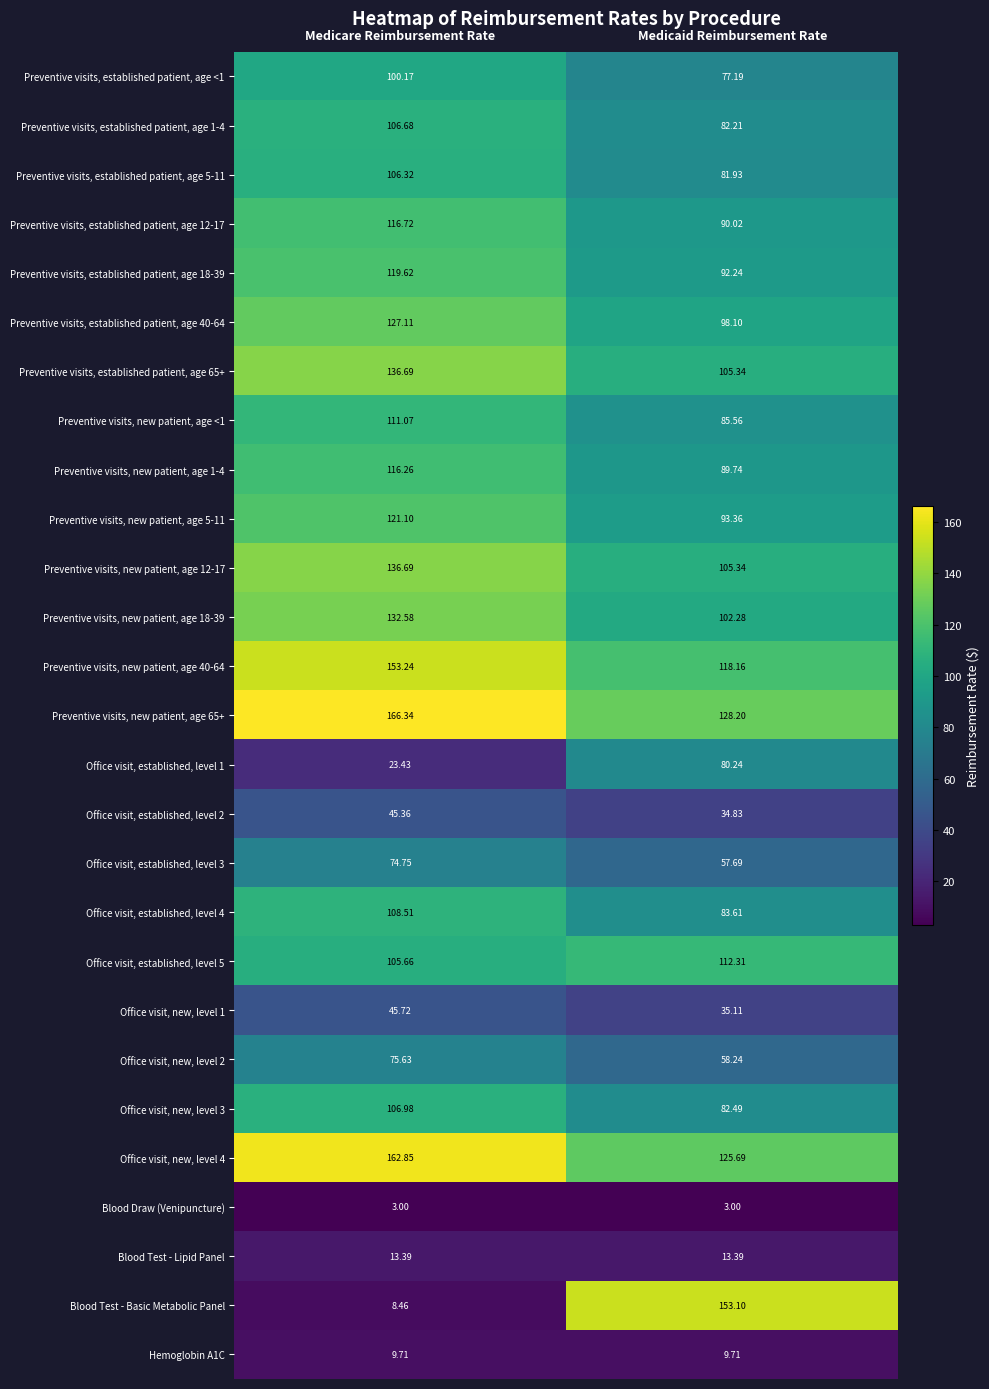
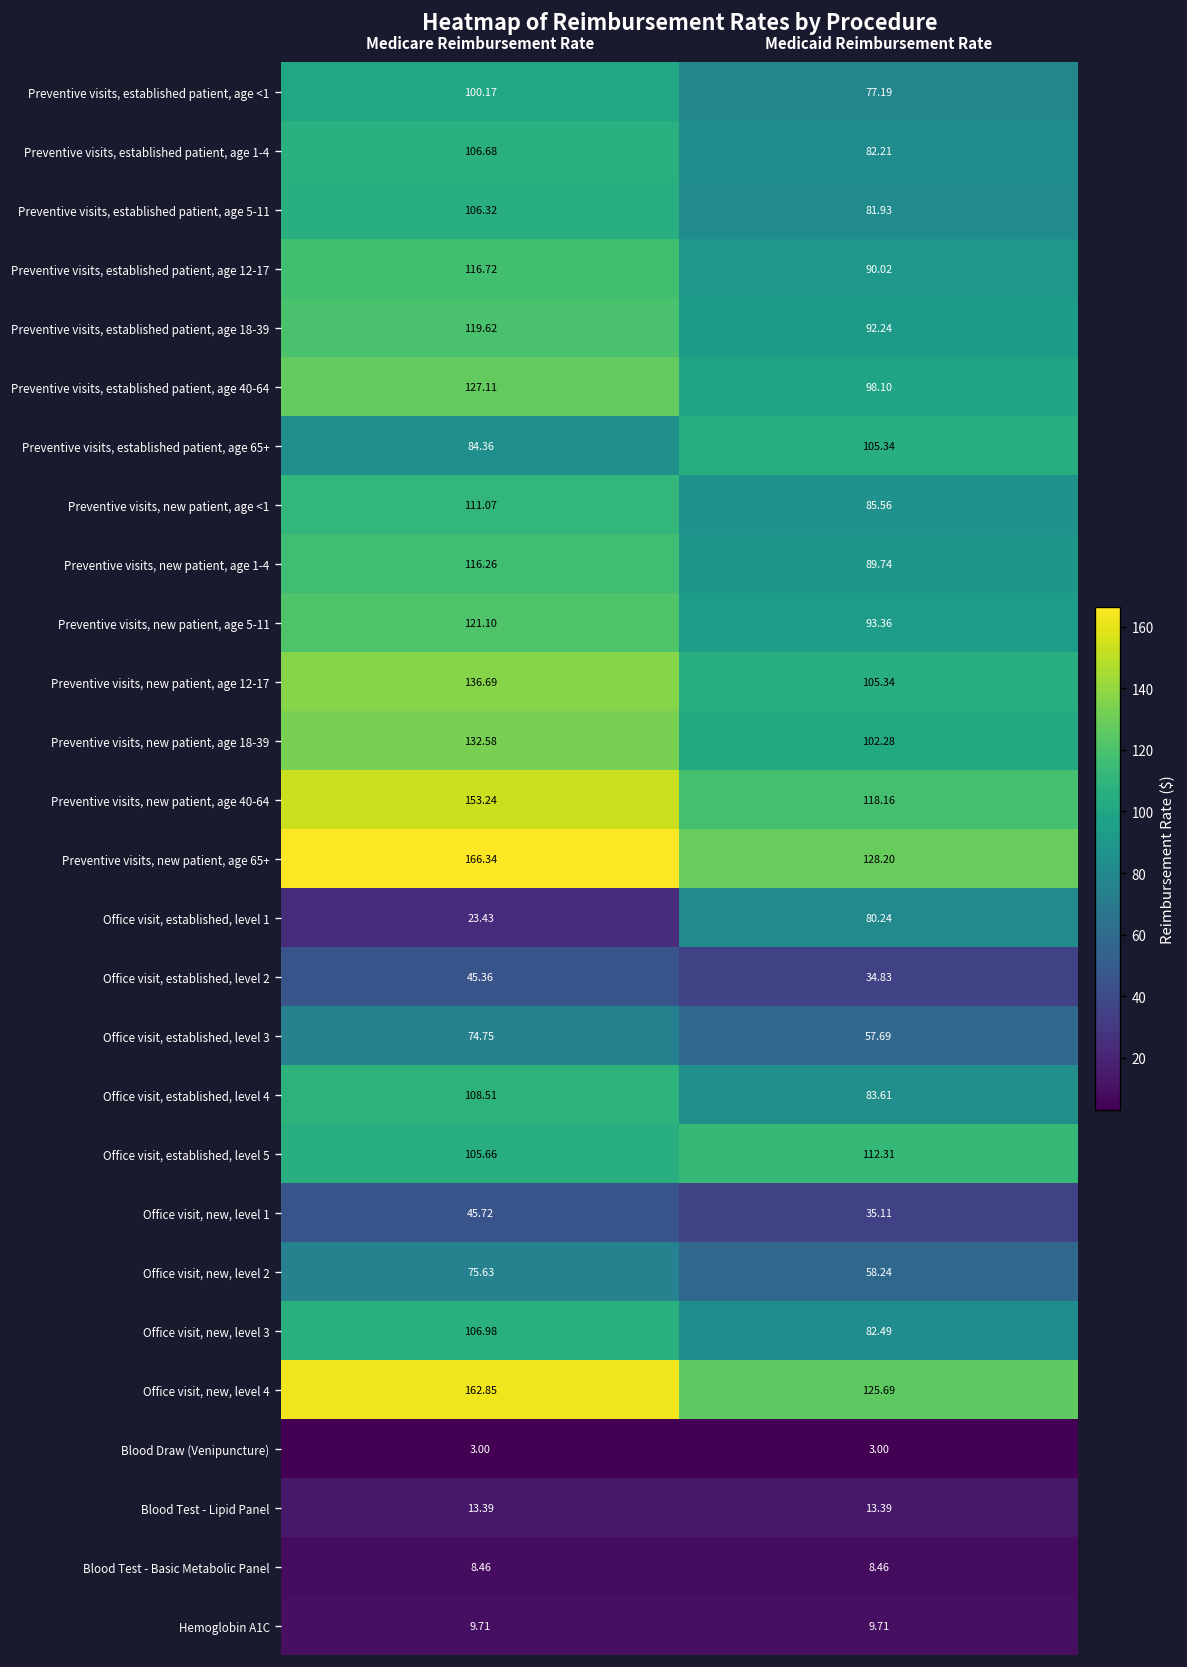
Preventive visits, established patient, age 65+, Medicare Reimbursement Rate: 136.69 -> 84.36
Blood Test - Basic Metabolic Panel, Medicaid Reimbursement Rate: 153.10 -> 8.46
